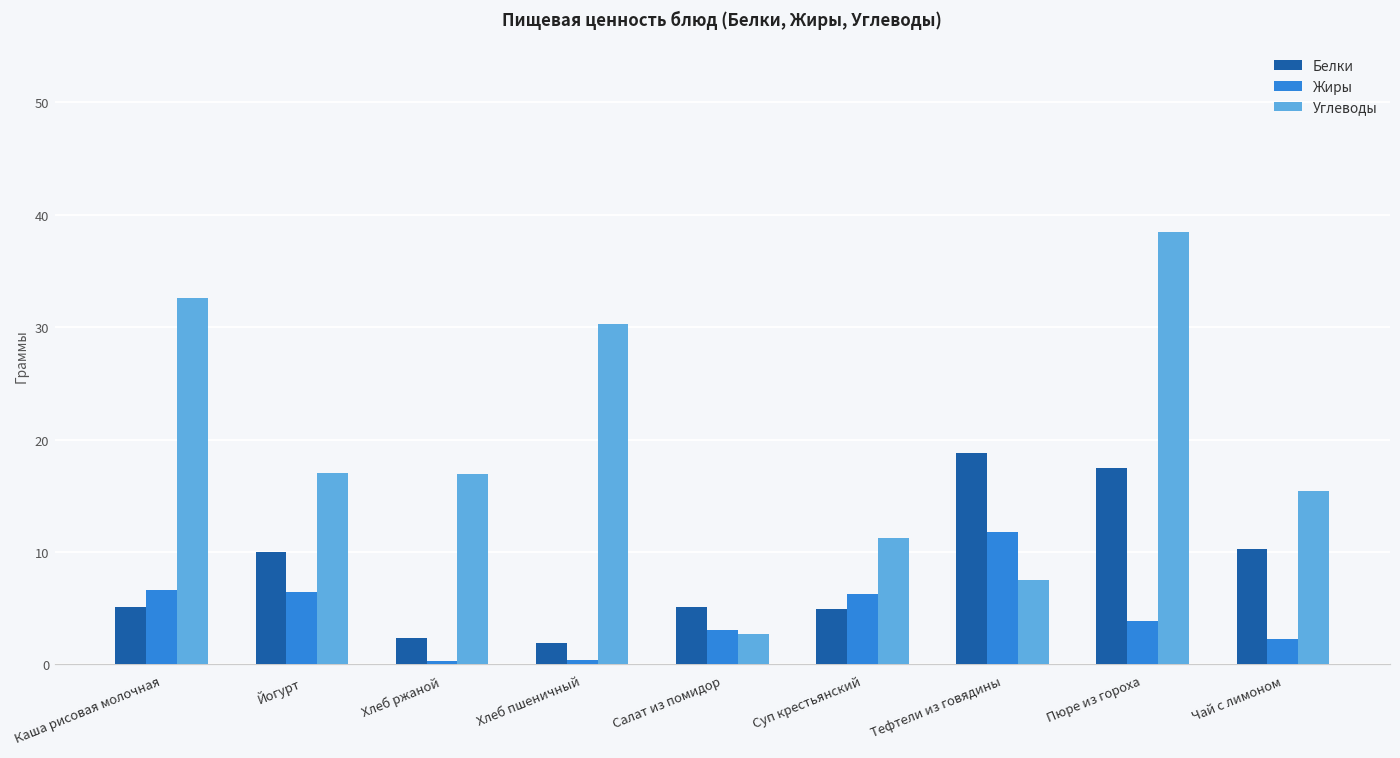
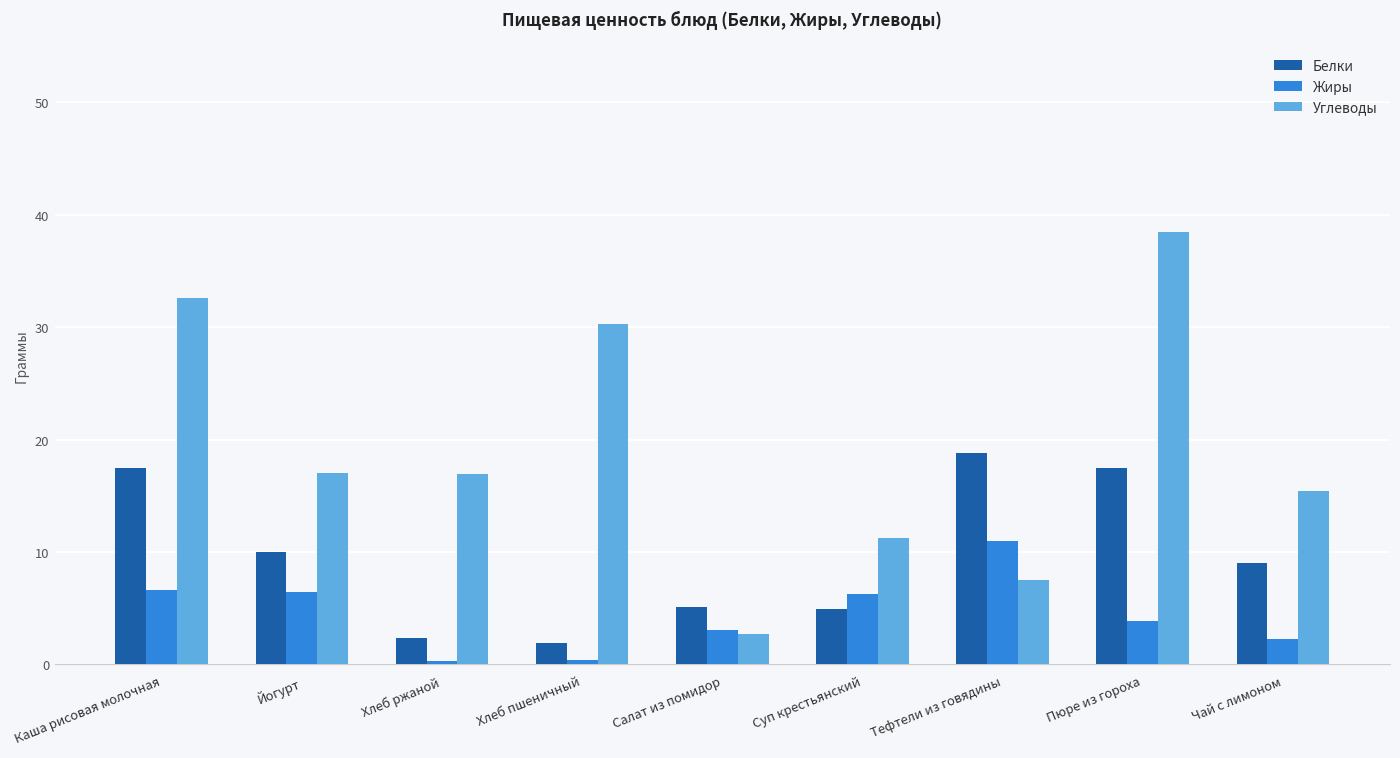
Белки, Каша рисовая молочная: 5.1 -> 17.5
Жиры, Тефтели из говядины: 11.8 -> 11.0
Белки, Чай с лимоном: 10.3 -> 9.0
